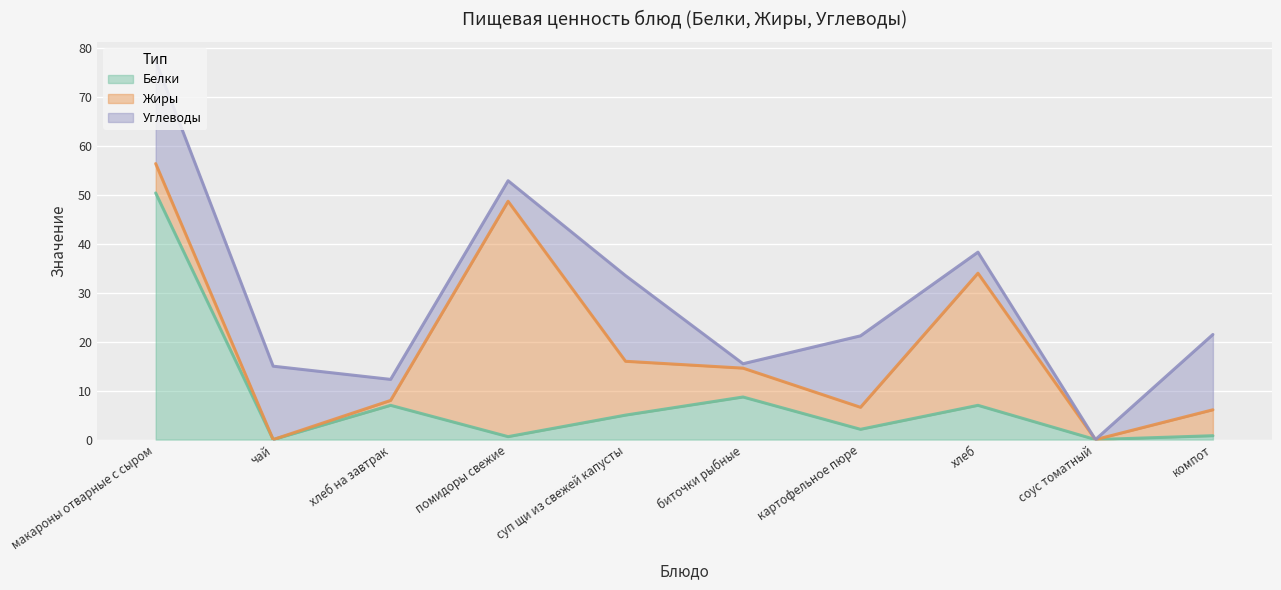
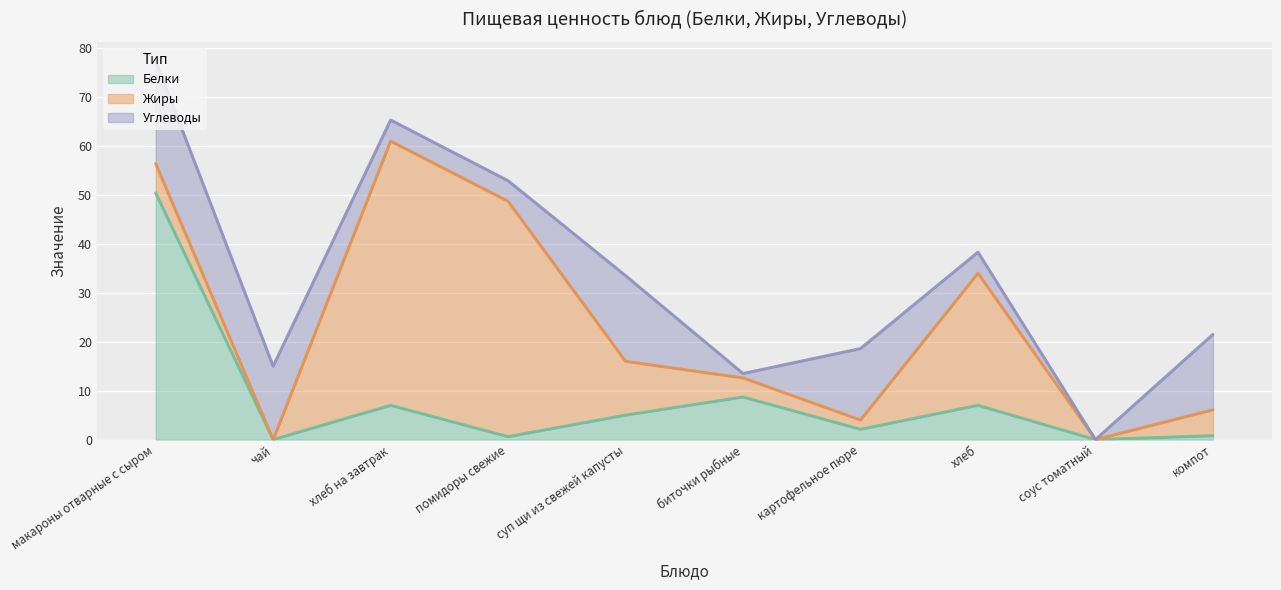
Жиры, хлеб на завтрак: 1 -> 54
Жиры, биточки рыбные: 6 -> 4
Жиры, картофельное пюре: 5 -> 2
